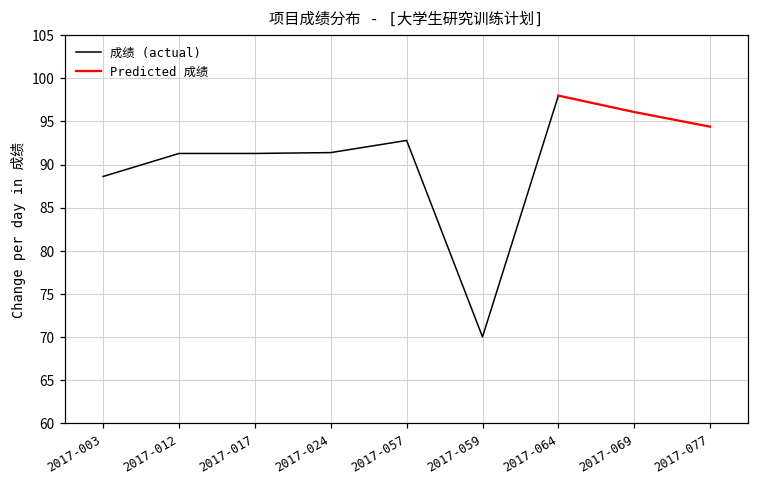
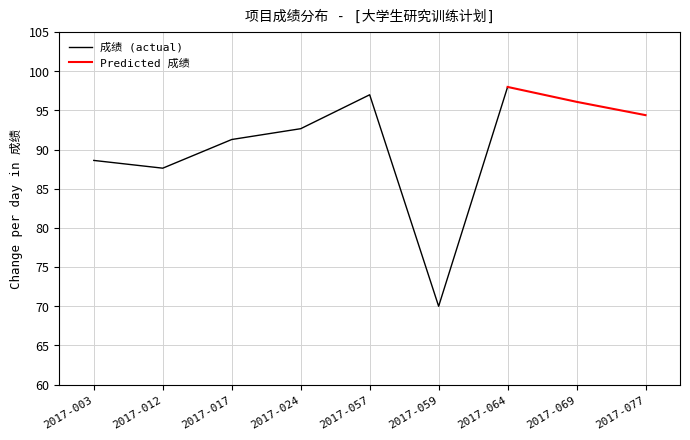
成绩 (actual), 2017-012: 91 -> 88
成绩 (actual), 2017-024: 91 -> 93
成绩 (actual), 2017-057: 93 -> 97
